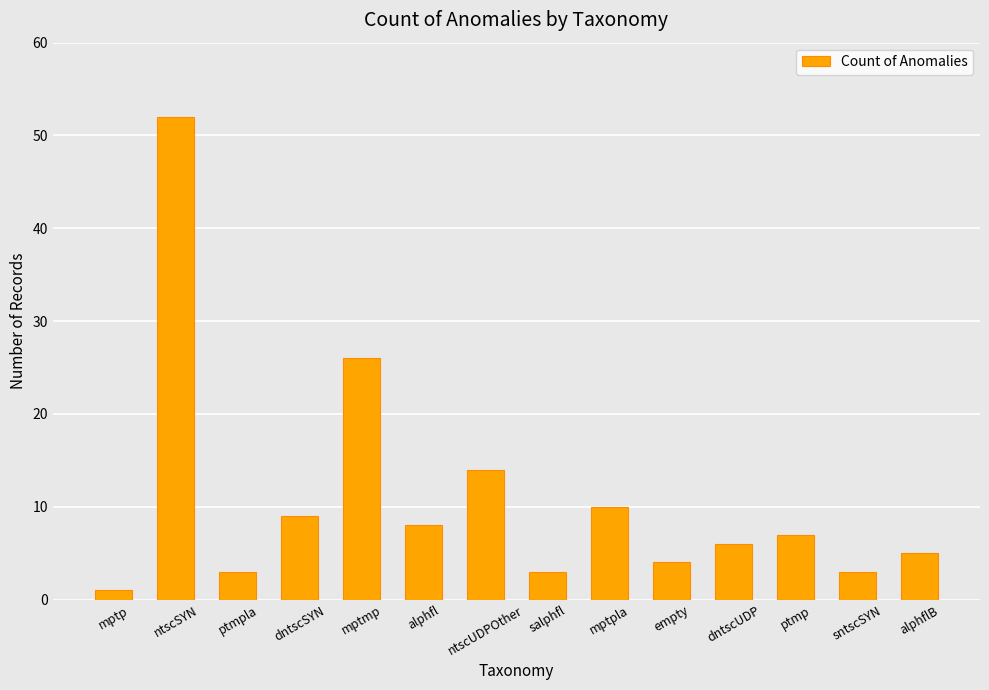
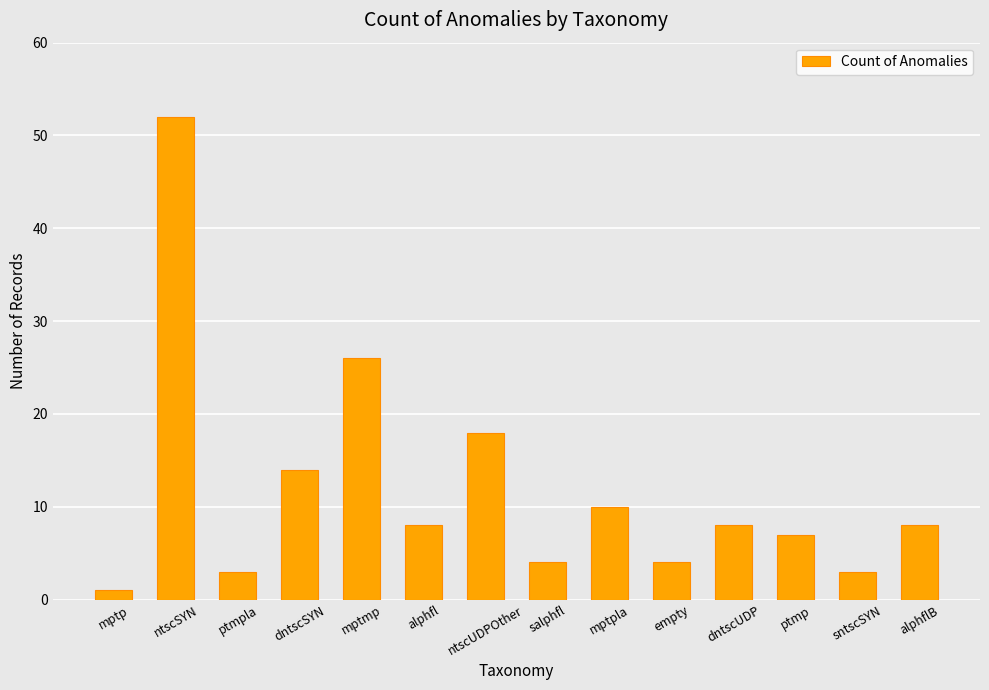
dntscSYN: 9 -> 14
ntscUDPOther: 14 -> 18
salphfl: 3 -> 4
dntscUDP: 6 -> 8
alphflB: 5 -> 8
